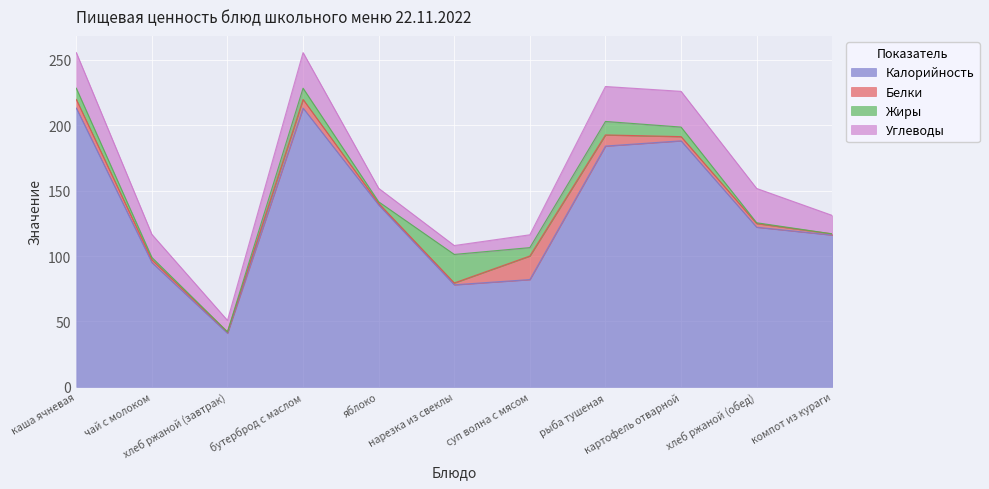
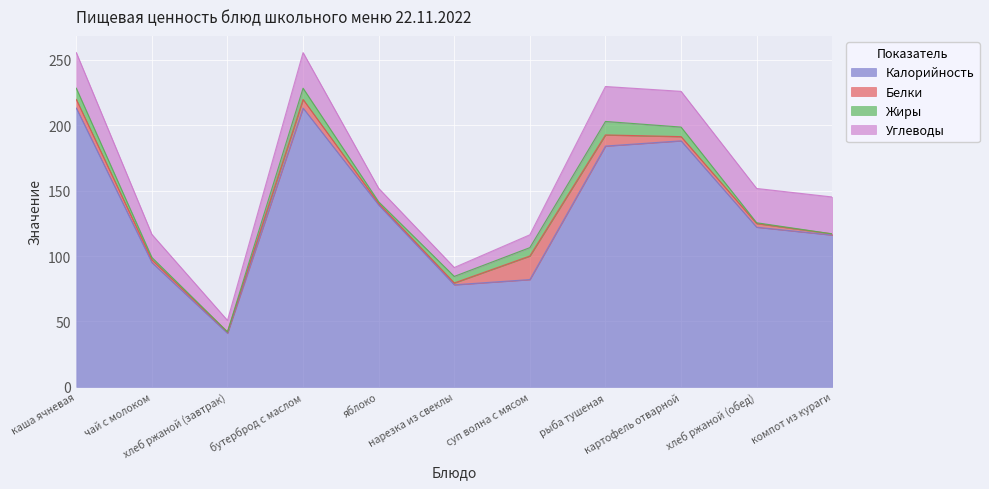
Жиры, нарезка из свеклы: 22 -> 5
Углеводы, компот из кураги: 14 -> 28
